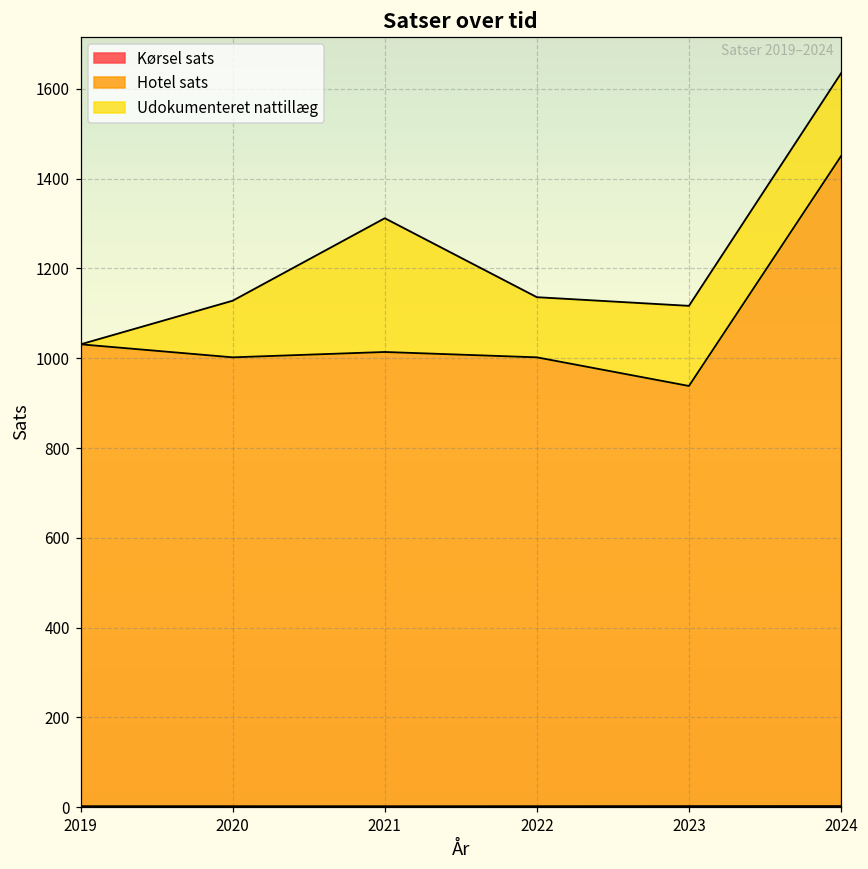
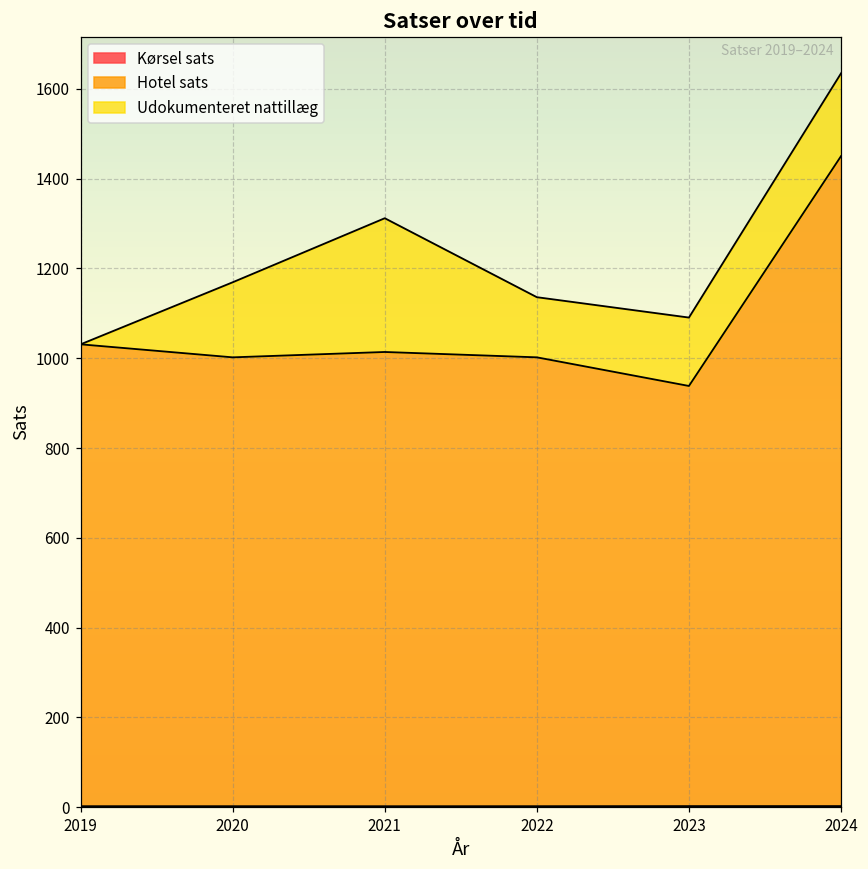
Udokumenteret nattillæg, 2020: 130 -> 170
Udokumenteret nattillæg, 2023: 180 -> 150
